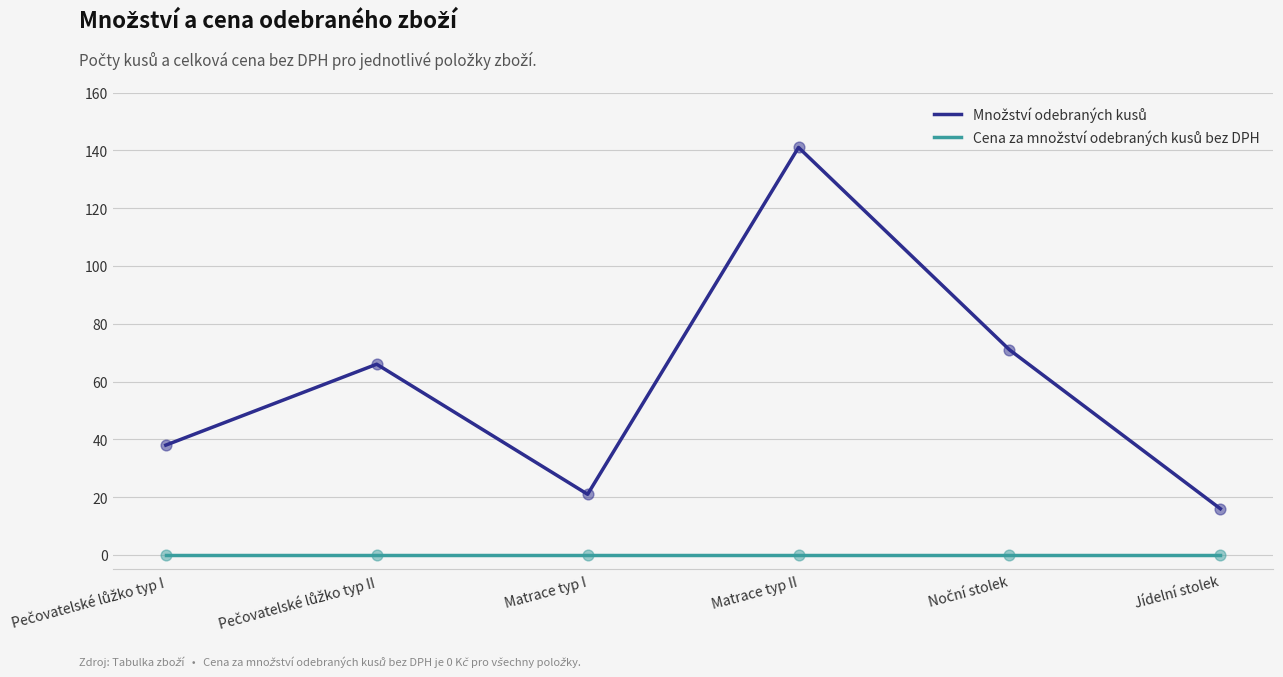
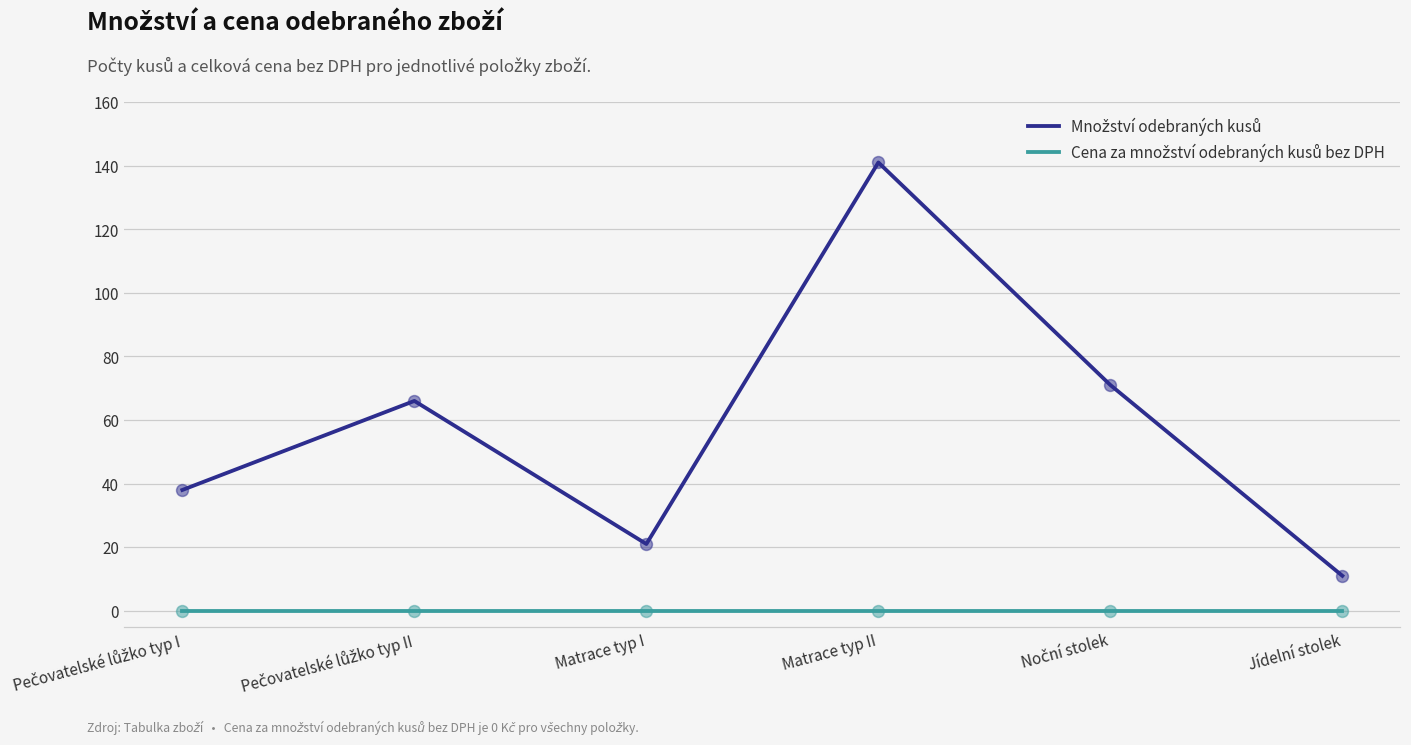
Množství odebraných kusů, Jídelní stolek: 16 -> 11
